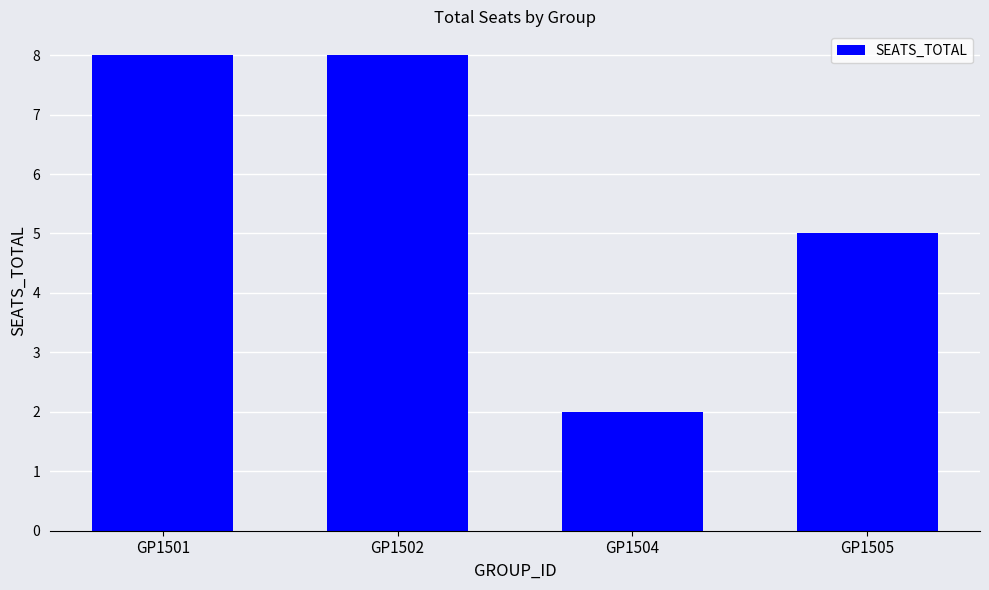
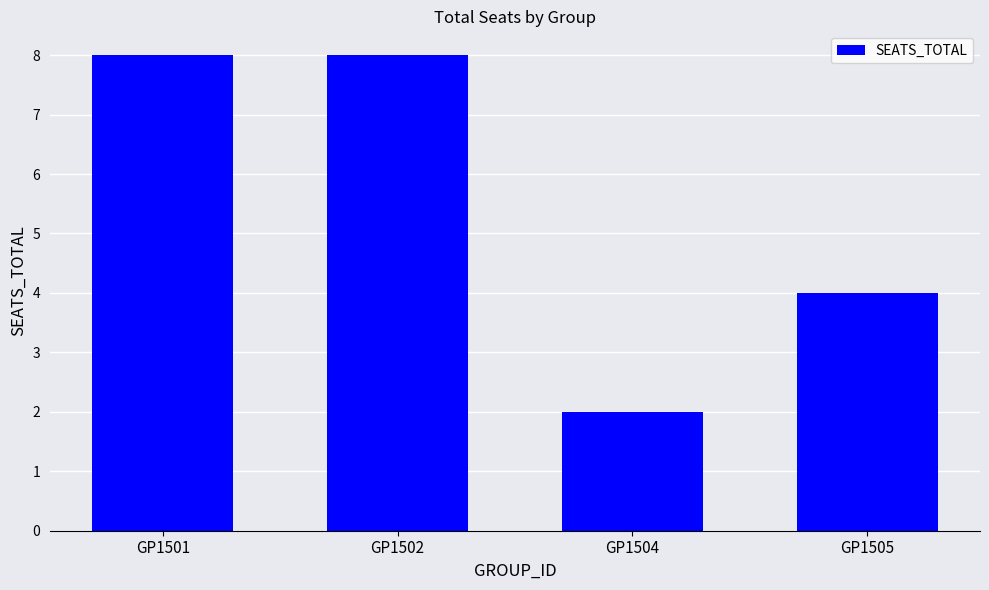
GP1505: 5 -> 4
